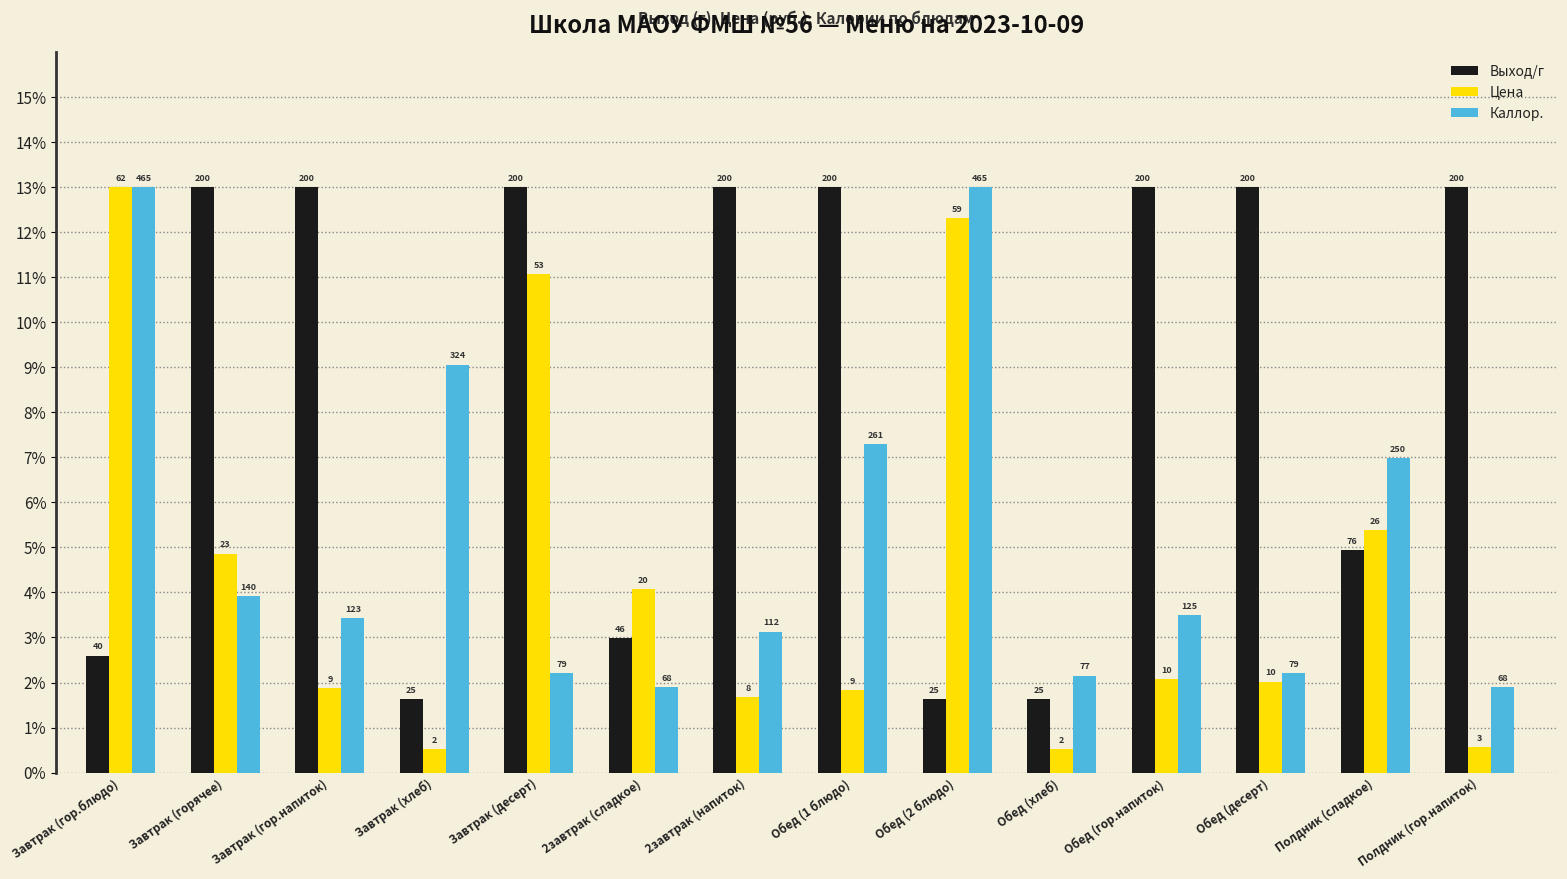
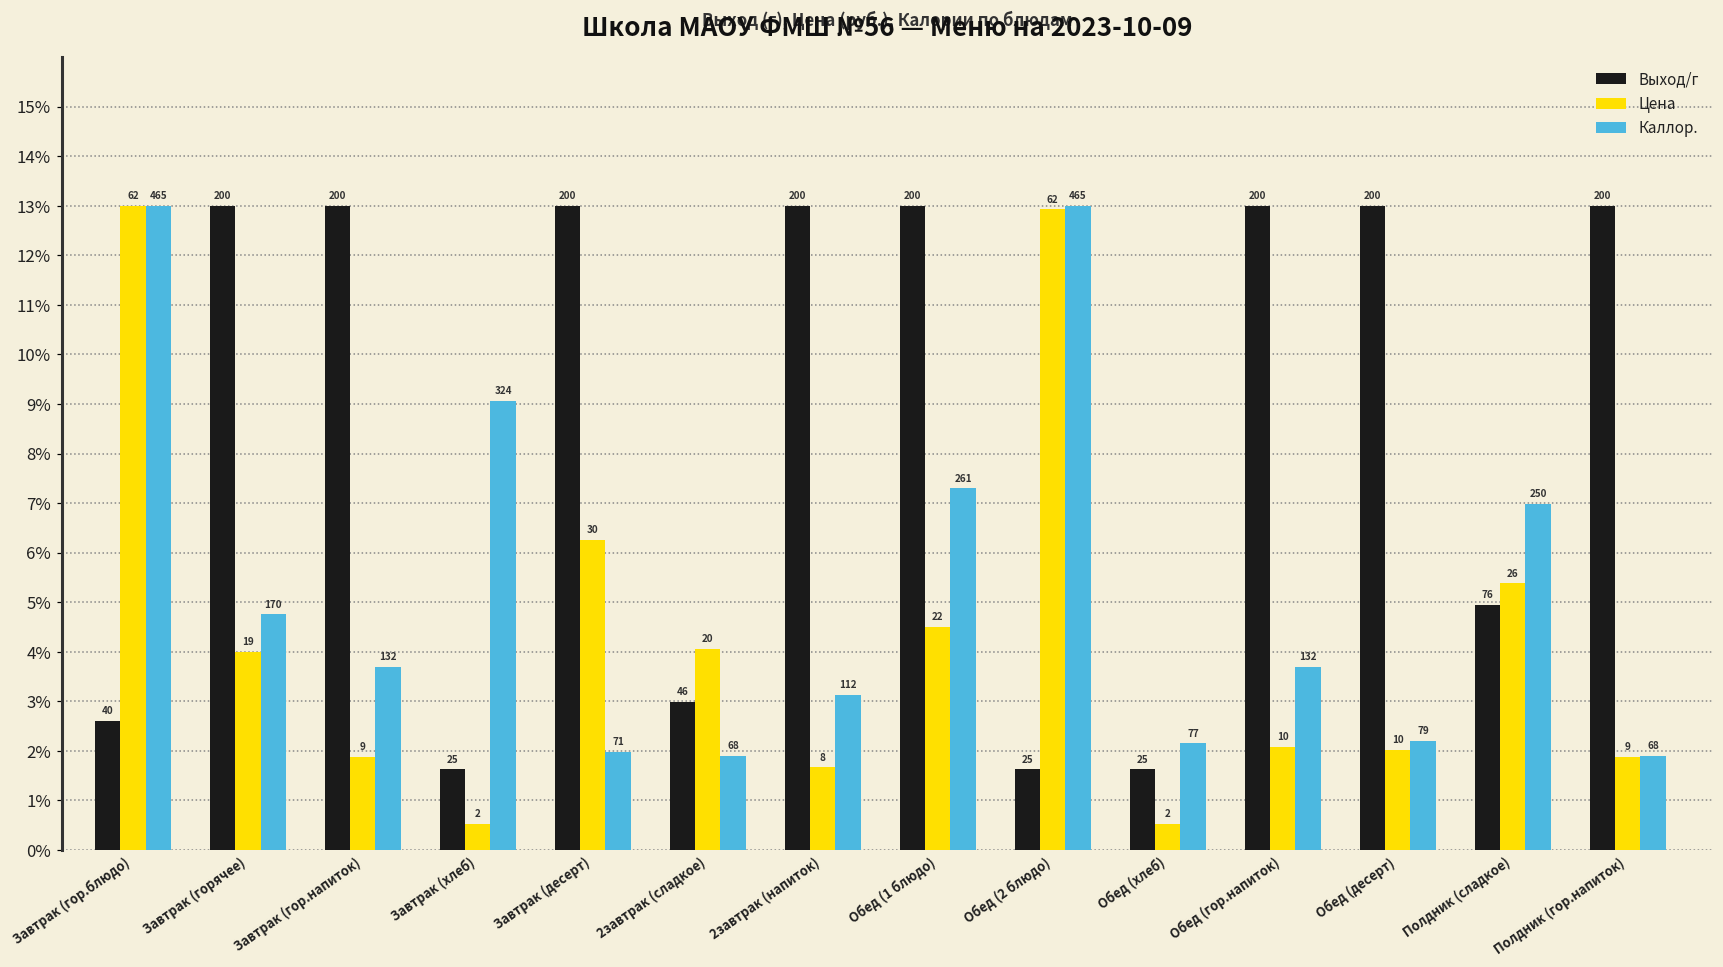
Цена, Завтрак (горячее): 23 -> 19
Каллор., Завтрак (горячее): 140 -> 170
Каллор., Завтрак (гор.напиток): 123 -> 132
Цена, Завтрак (десерт): 53 -> 30
Каллор., Завтрак (десерт): 79 -> 71
Цена, Обед (1 блюдо): 9 -> 22
Цена, Обед (2 блюдо): 59 -> 62
Каллор., Обед (гор.напиток): 125 -> 132
Цена, Полдник (гор.напиток): 3 -> 9
